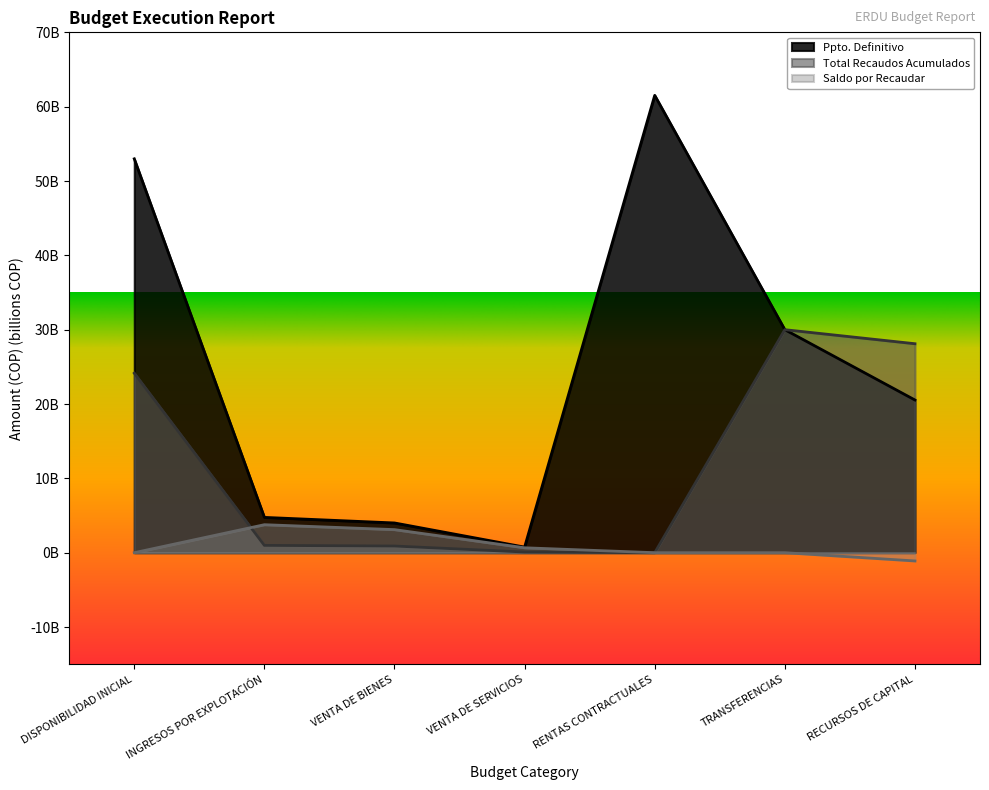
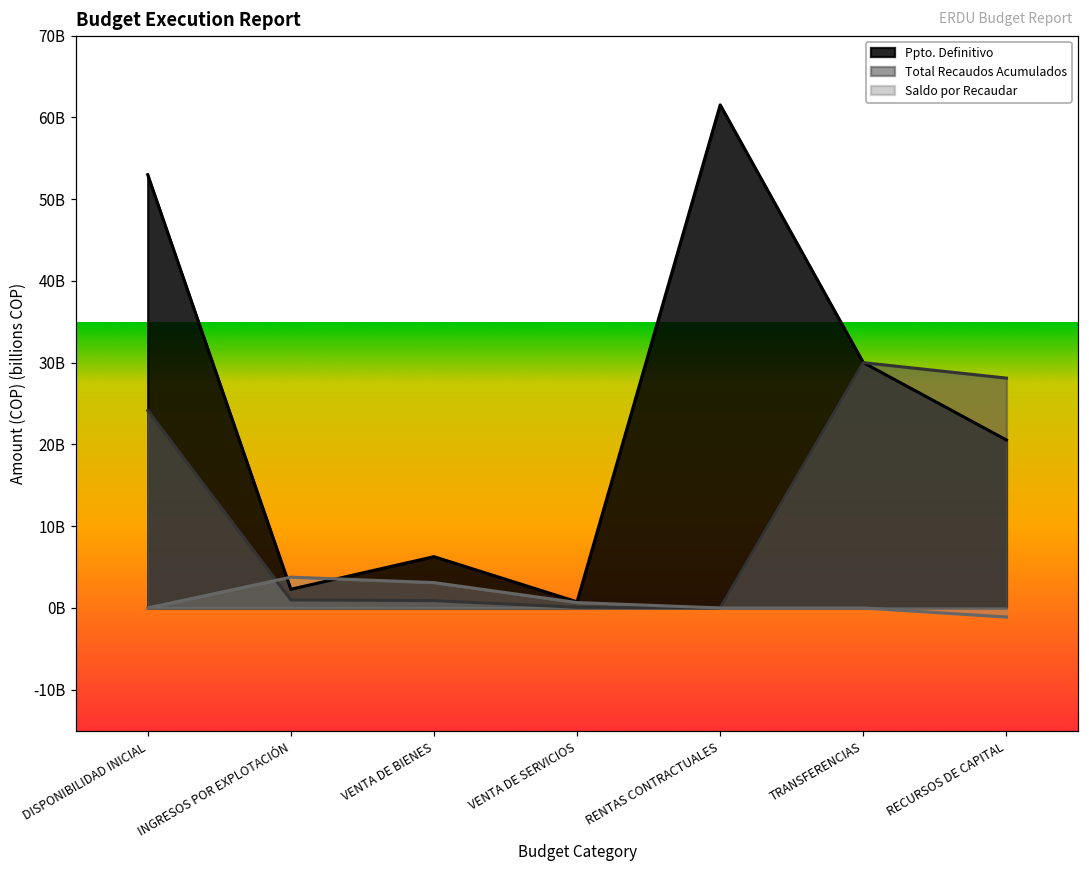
Ppto. Definitivo, INGRESOS POR EXPLOTACIÓN: 5000000000 -> 2000000000
Ppto. Definitivo, VENTA DE BIENES: 4000000000 -> 6000000000
